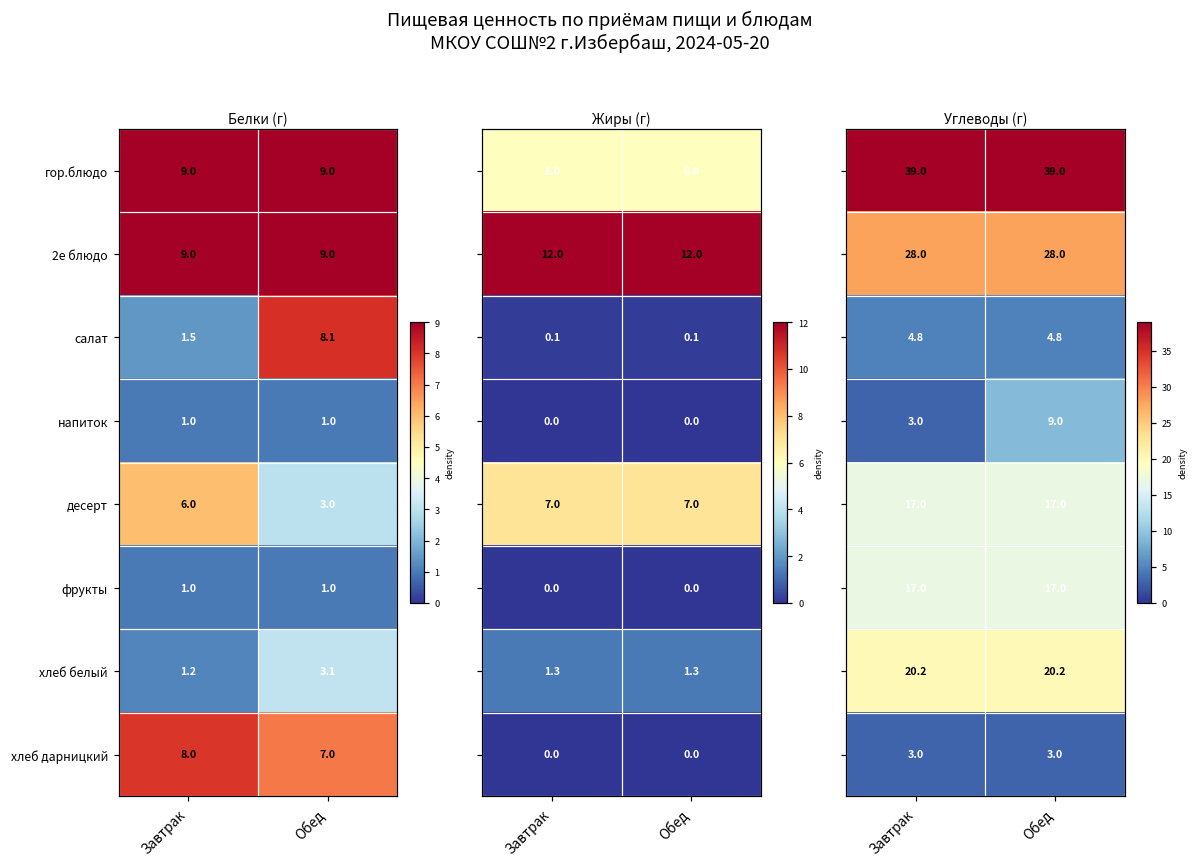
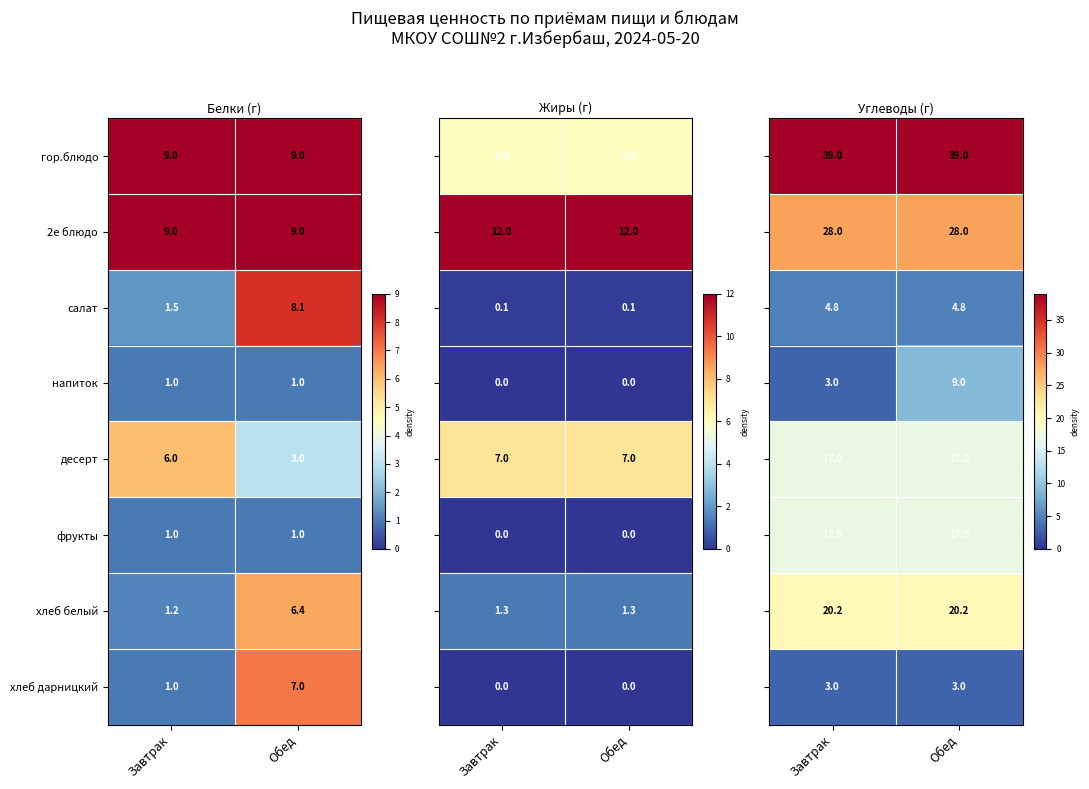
Белки (г), хлеб белый, Обед: 3.1 -> 6.4
Белки (г), хлеб дарницкий, Завтрак: 8.0 -> 1.0
